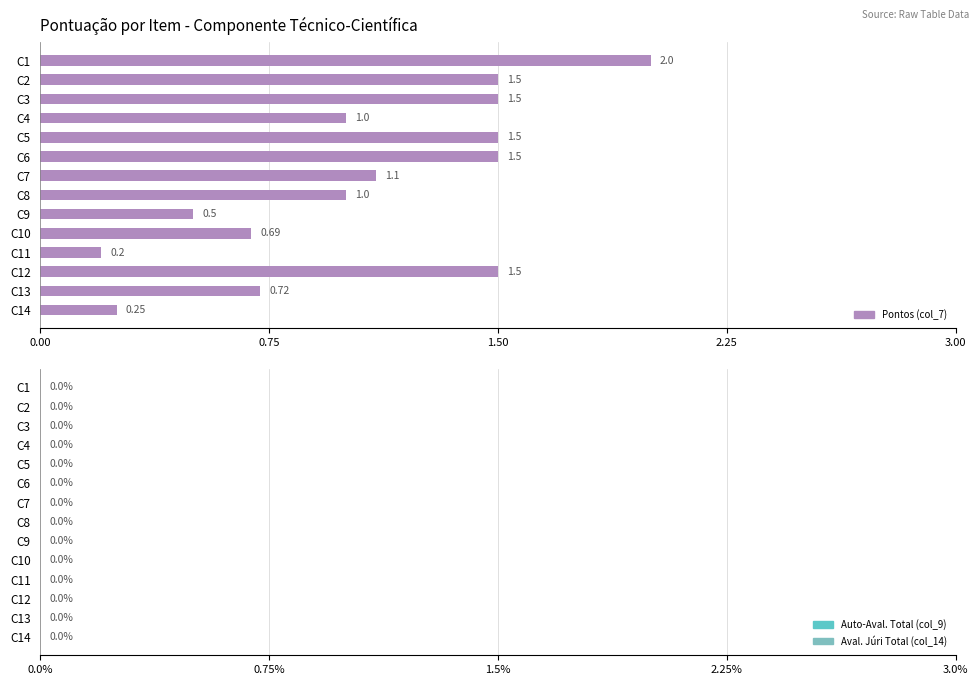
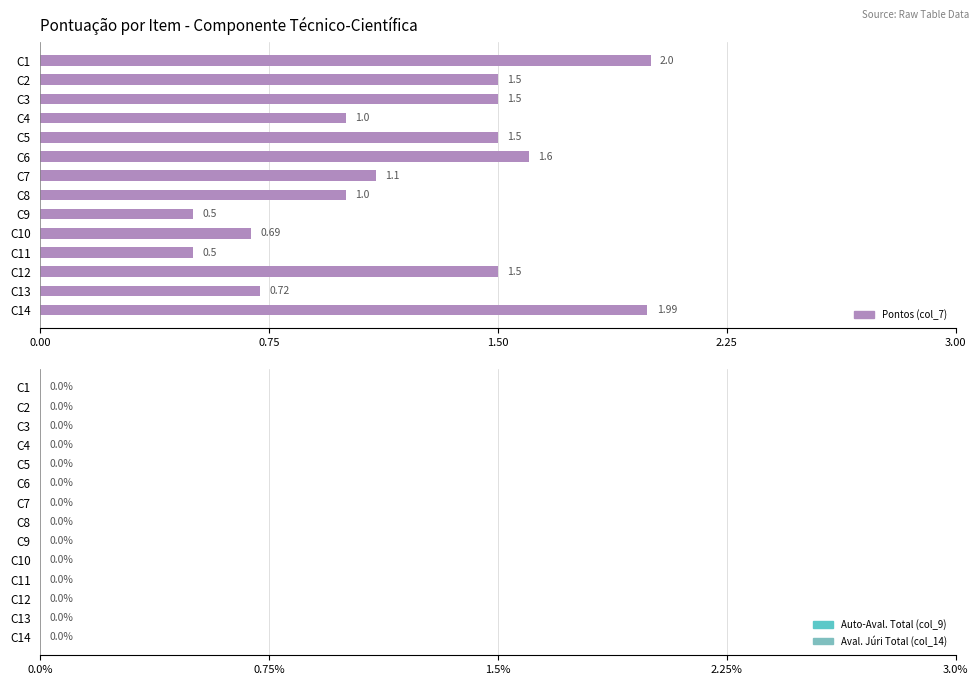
Pontuação por Item - Componente Técnico-Científica, C6: 1.5 -> 1.6
Pontuação por Item - Componente Técnico-Científica, C11: 0.2 -> 0.5
Pontuação por Item - Componente Técnico-Científica, C14: 0.25 -> 1.99
